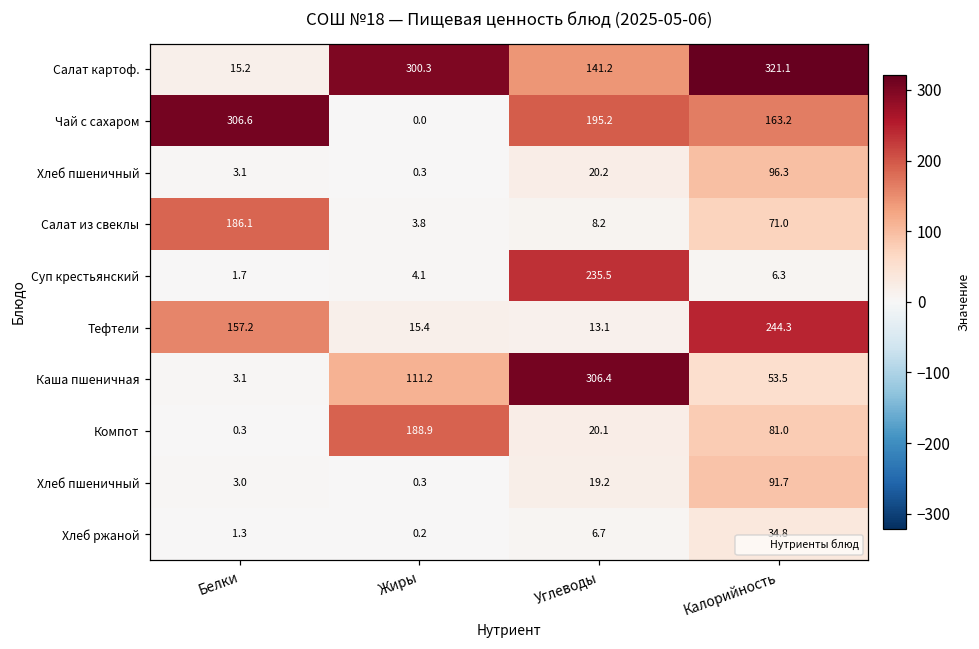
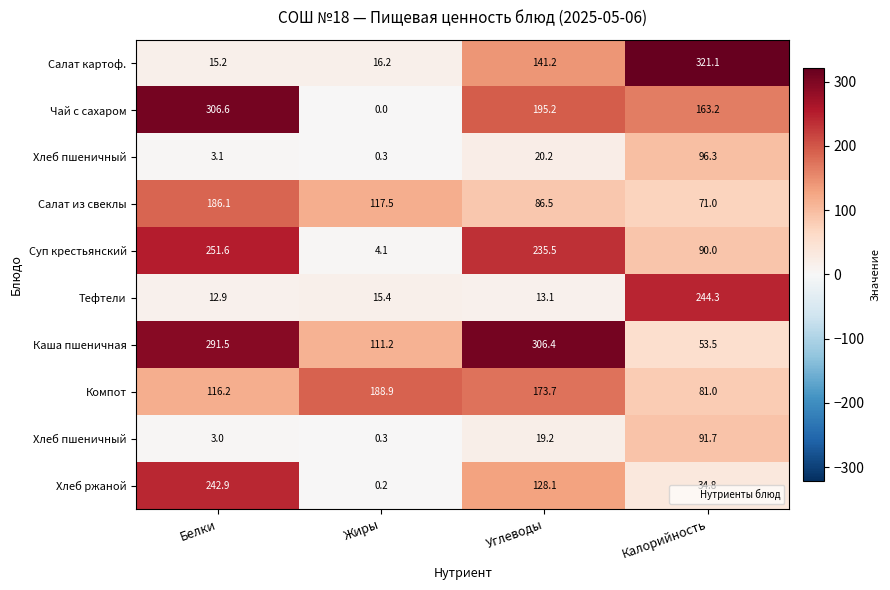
Салат картоф., Жиры: 300.3 -> 16.2
Салат из свеклы, Жиры: 3.8 -> 117.5
Салат из свеклы, Углеводы: 8.2 -> 86.5
Суп крестьянский, Белки: 1.7 -> 251.6
Суп крестьянский, Калорийность: 6.3 -> 90.0
Тефтели, Белки: 157.2 -> 12.9
Каша пшеничная, Белки: 3.1 -> 291.5
Компот, Белки: 0.3 -> 116.2
Компот, Углеводы: 20.1 -> 173.7
Хлеб ржаной, Белки: 1.3 -> 242.9
Хлеб ржаной, Углеводы: 6.7 -> 128.1
